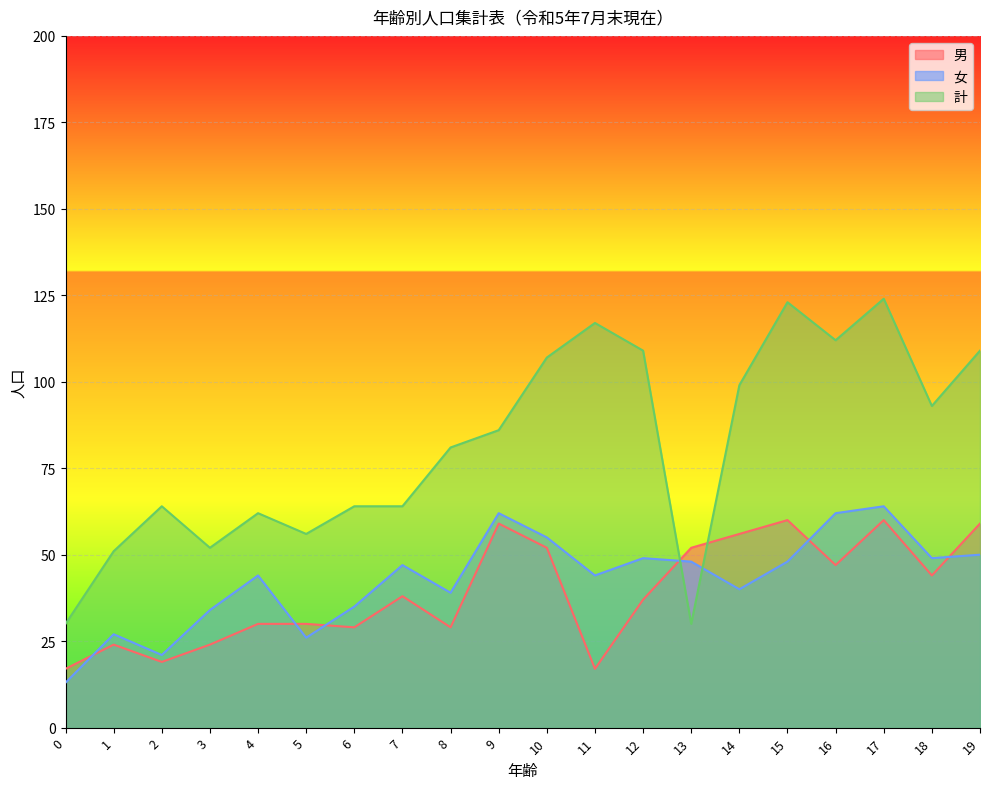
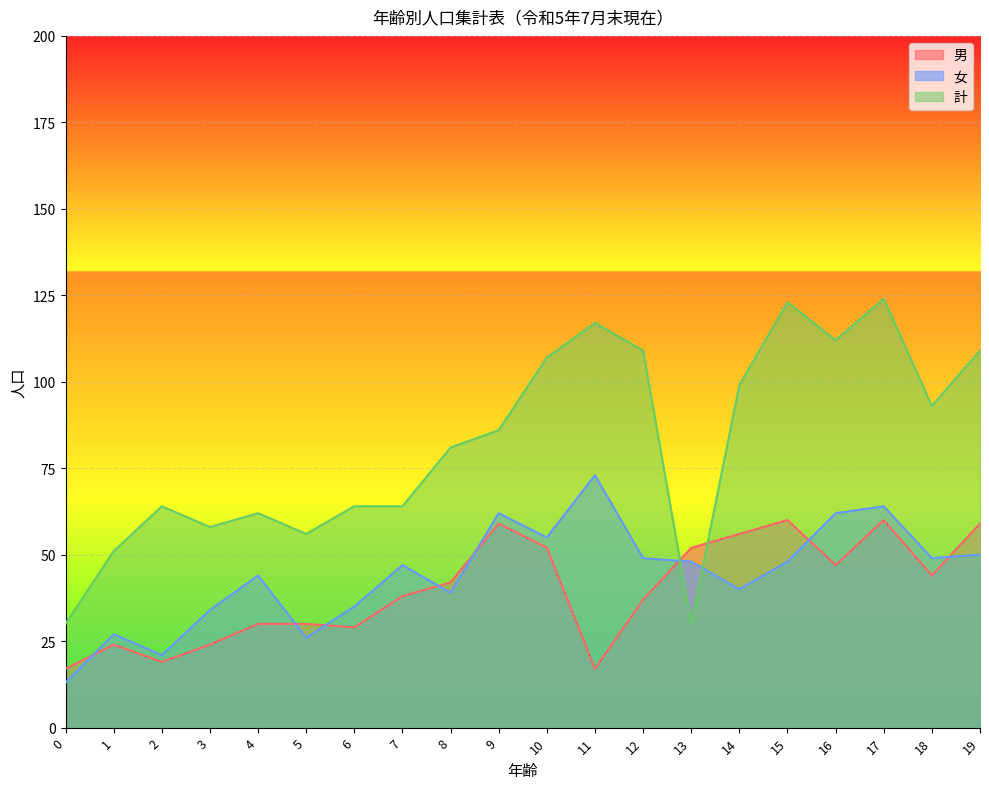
計, 3: 52 -> 58
男, 8: 29 -> 42
女, 11: 44 -> 73
